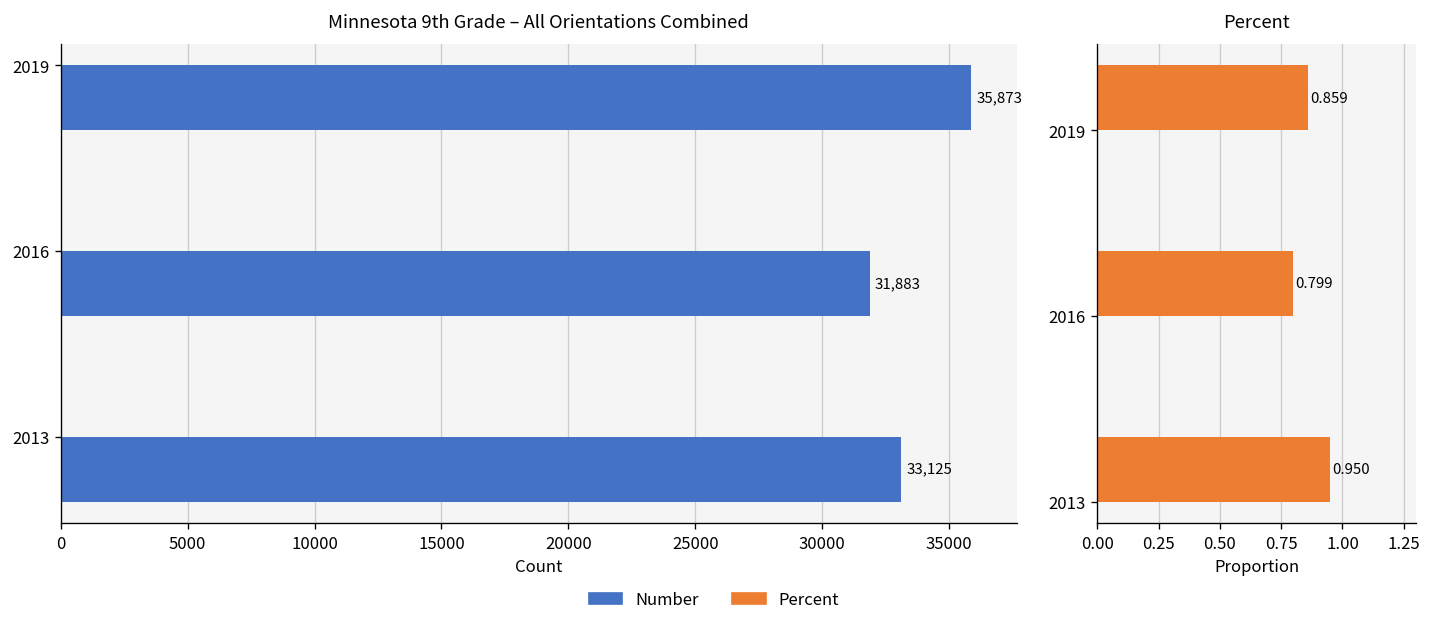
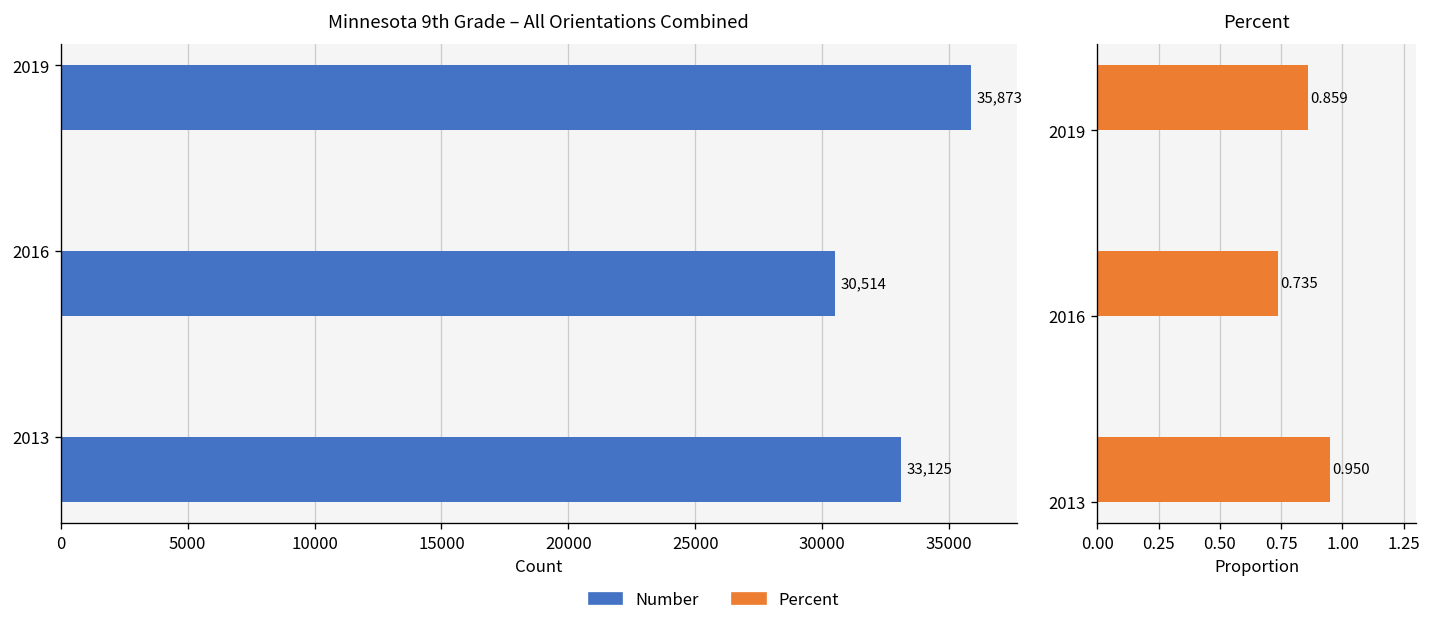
Minnesota 9th Grade – All Orientations Combined, 2016: 31,883 -> 30,514
Percent, 2016: 0.799 -> 0.735
